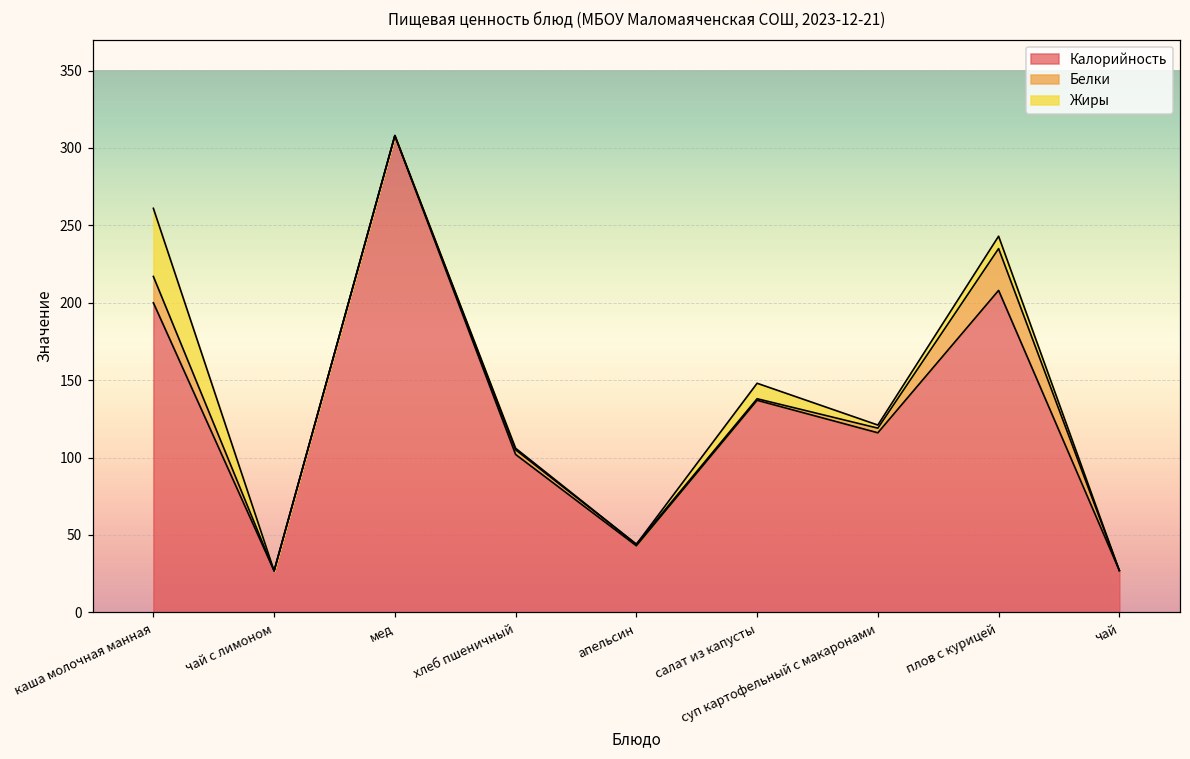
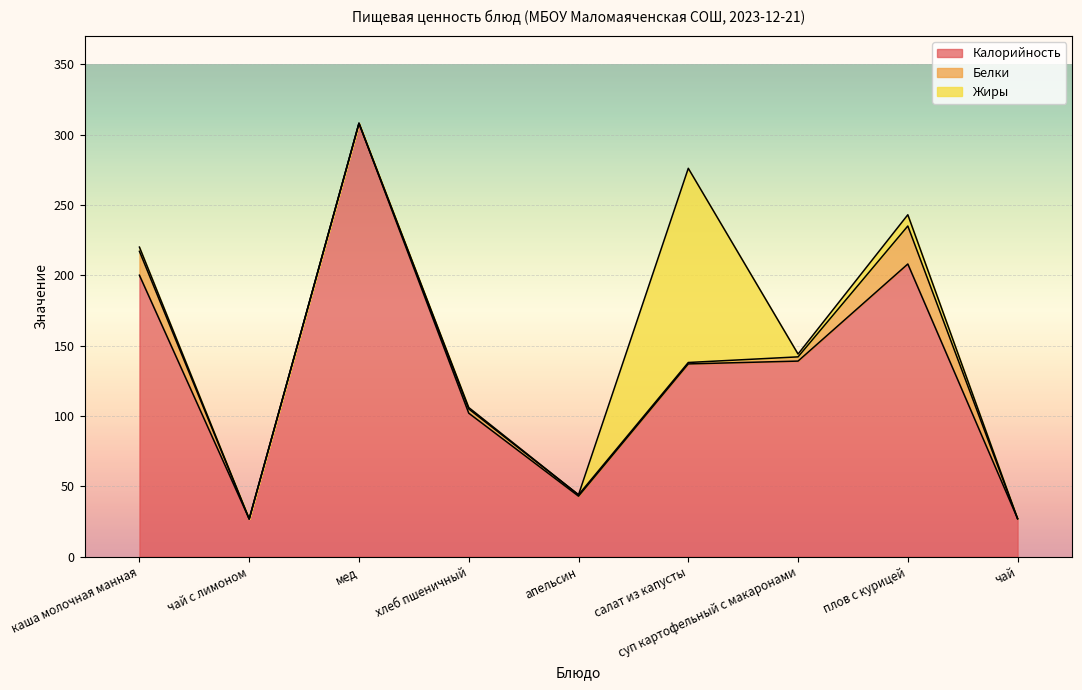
Жиры, каша молочная манная: 44 -> 3
Жиры, салат из капусты: 10 -> 138
Калорийность, суп картофельный с макаронами: 116 -> 139
